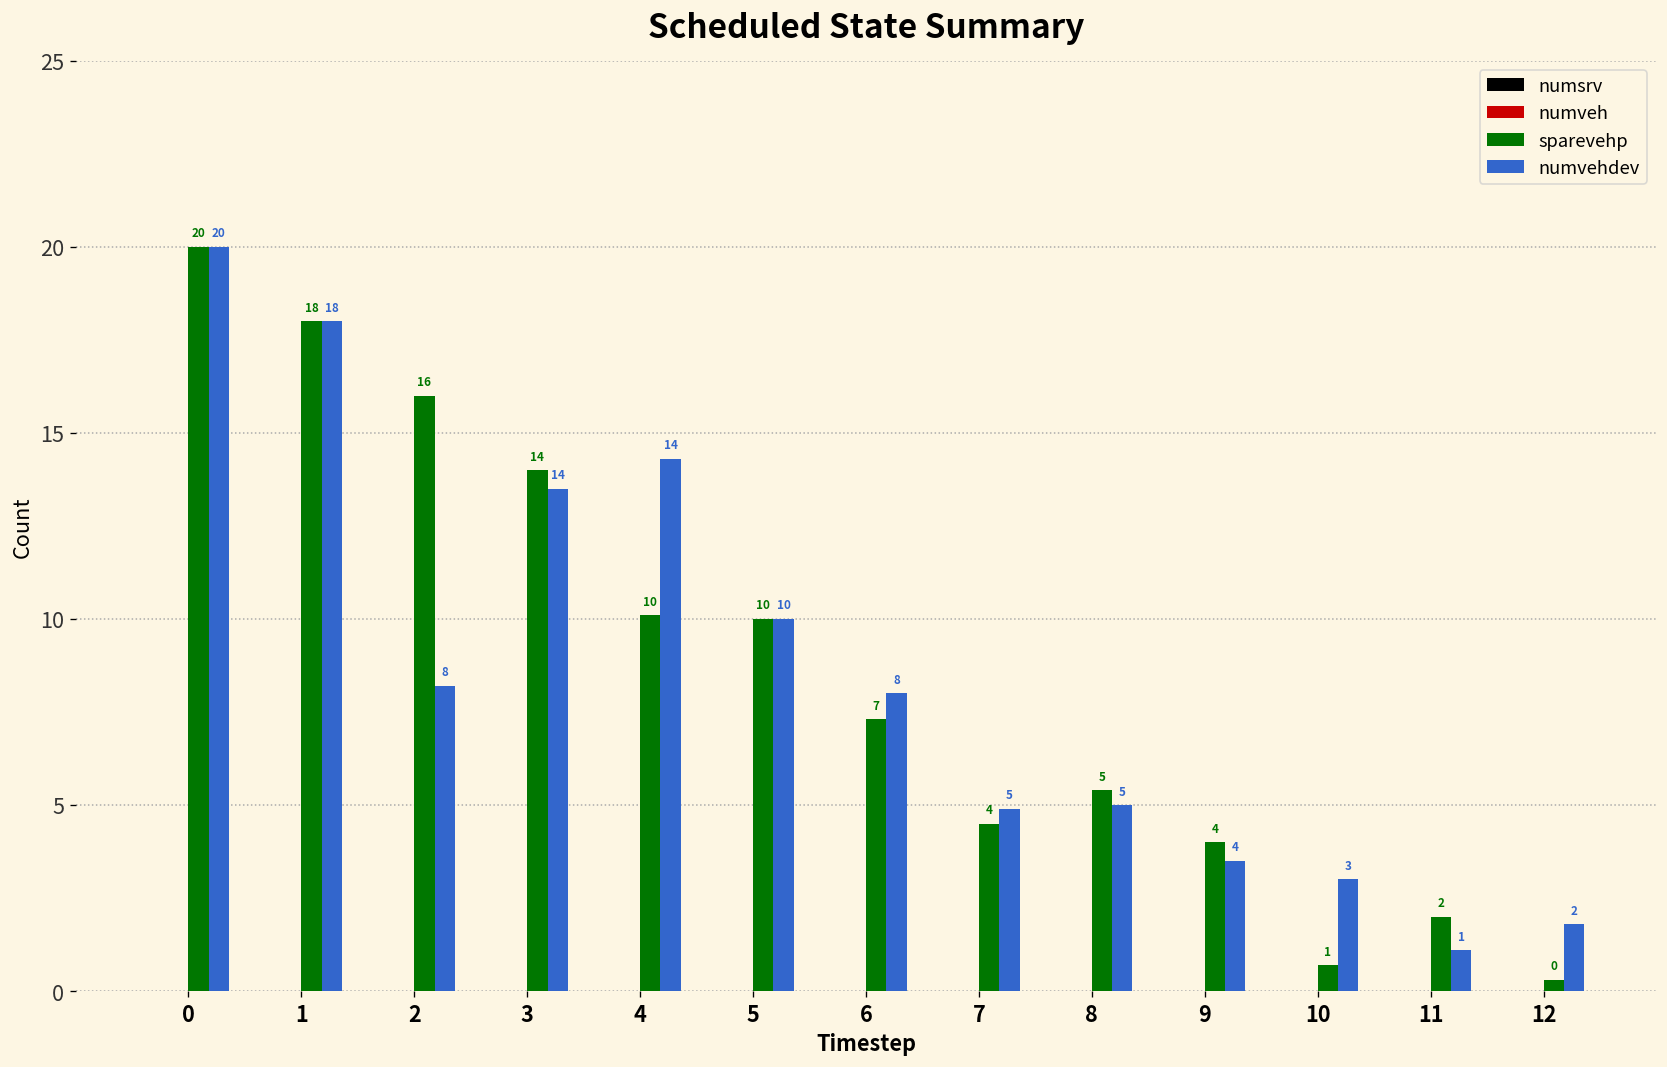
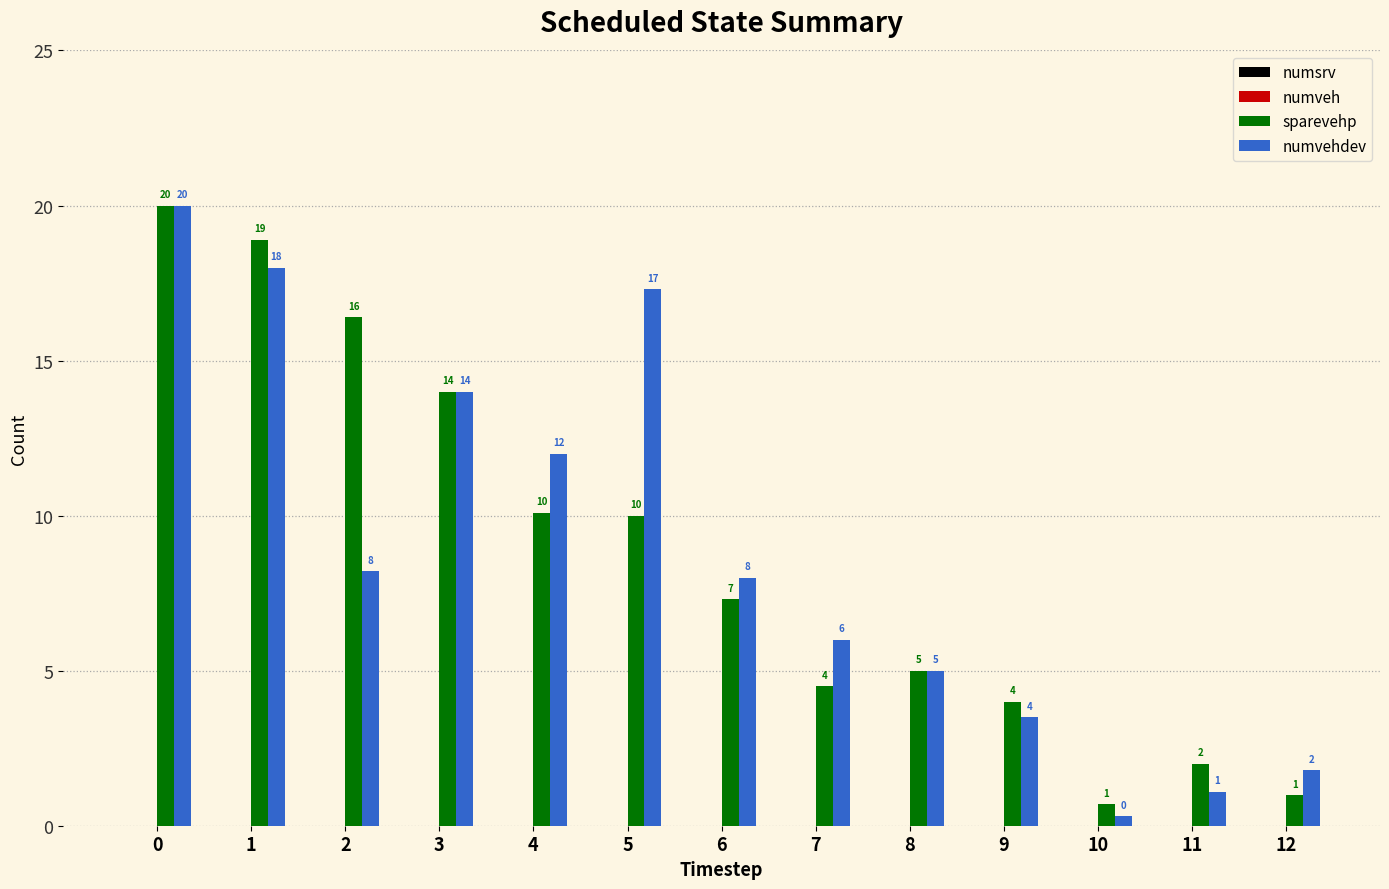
sparevehp, 1: 18 -> 19
sparevehp, 2: 16.0 -> 16.4
numvehdev, 3: 13.5 -> 14.0
numvehdev, 4: 14 -> 12
numvehdev, 5: 10 -> 17
numvehdev, 7: 5 -> 6
sparevehp, 8: 5.4 -> 5.0
numvehdev, 10: 3 -> 0
sparevehp, 12: 0 -> 1
